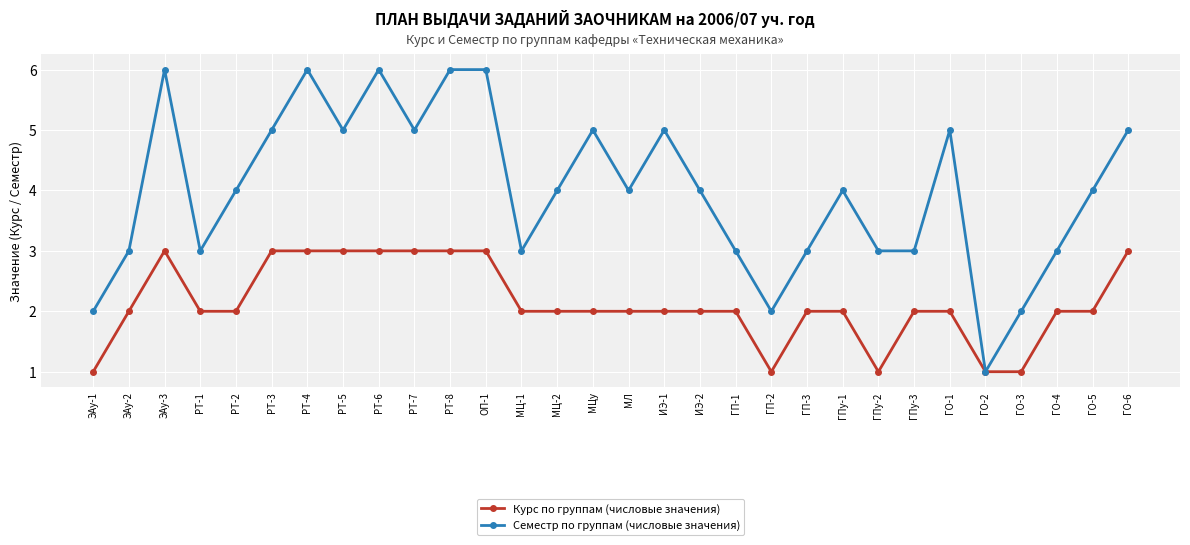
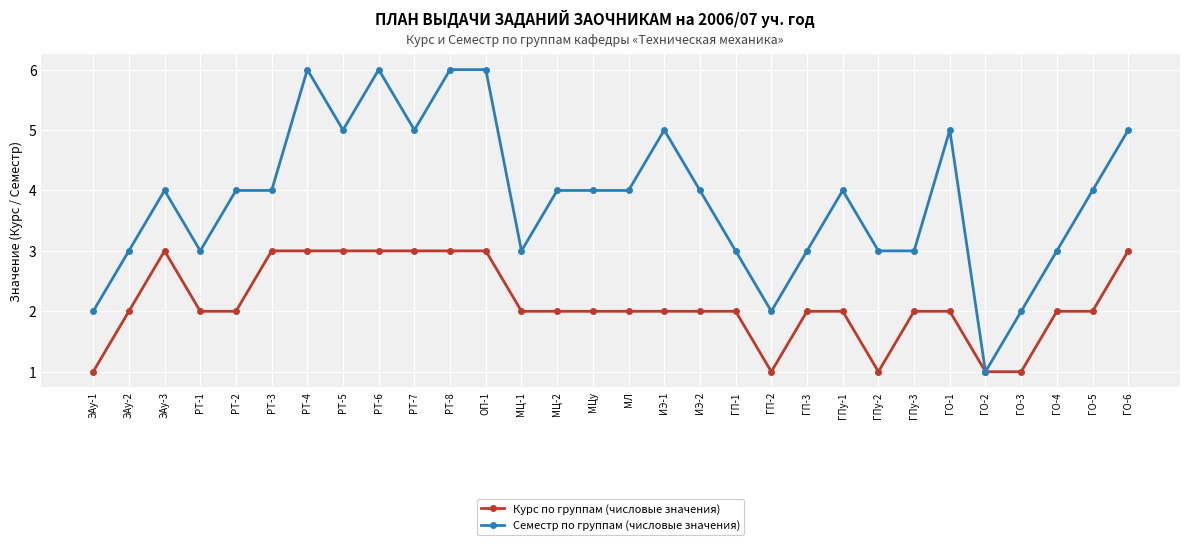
Семестр по группам (числовые значения), ЭАу-3: 6 -> 4
Семестр по группам (числовые значения), РТ-3: 5 -> 4
Семестр по группам (числовые значения), МЦу: 5 -> 4
